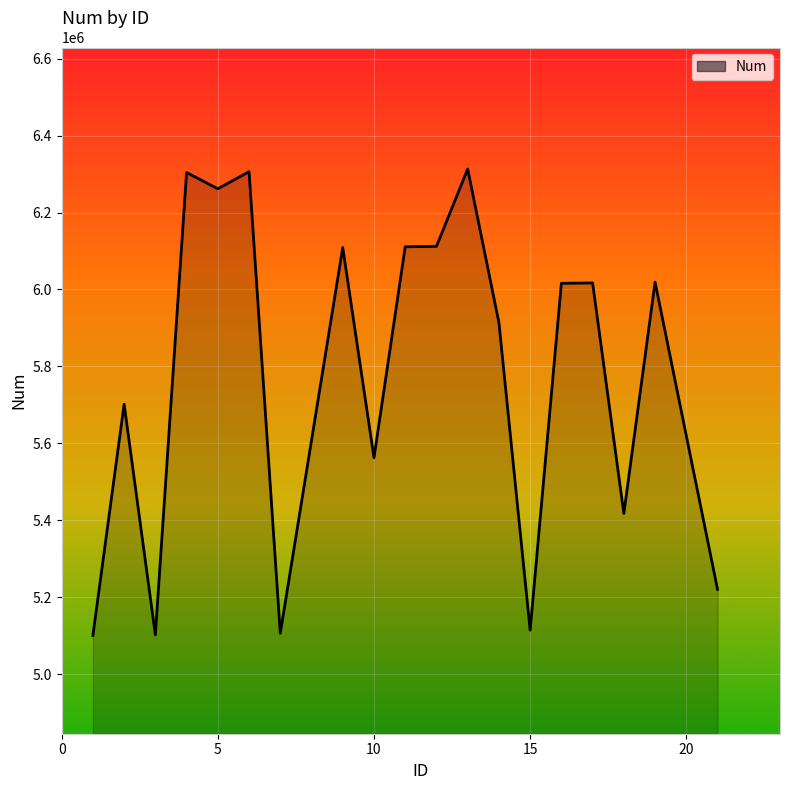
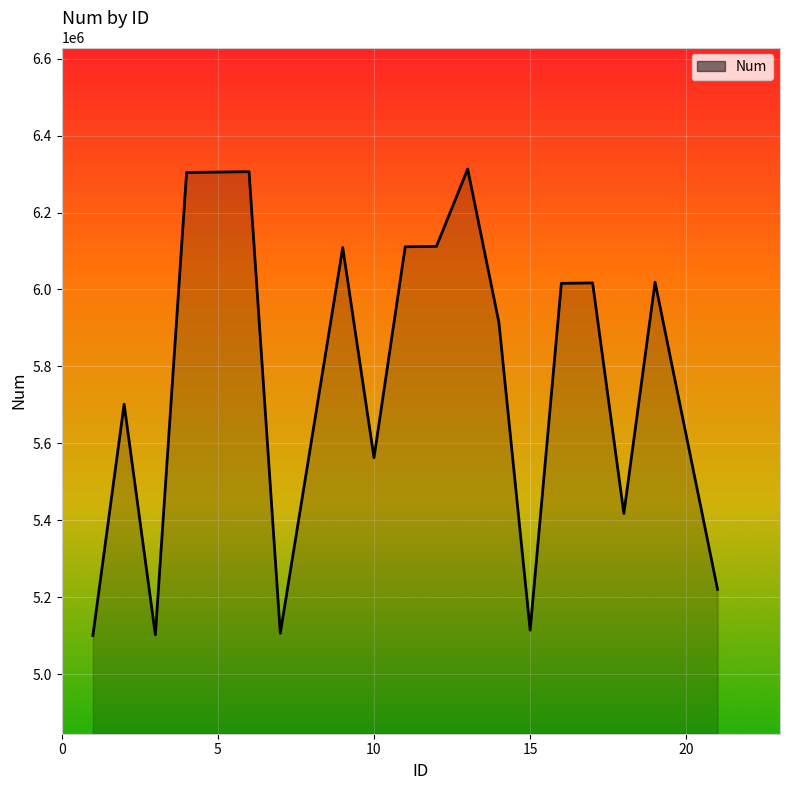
5: 6260000 -> 6310000
